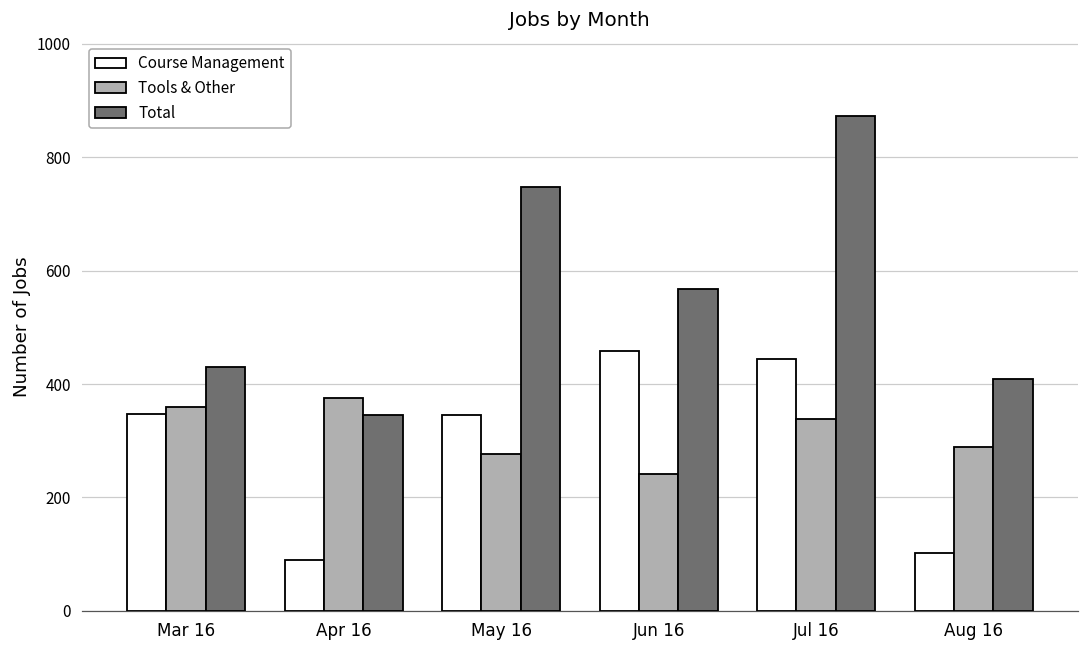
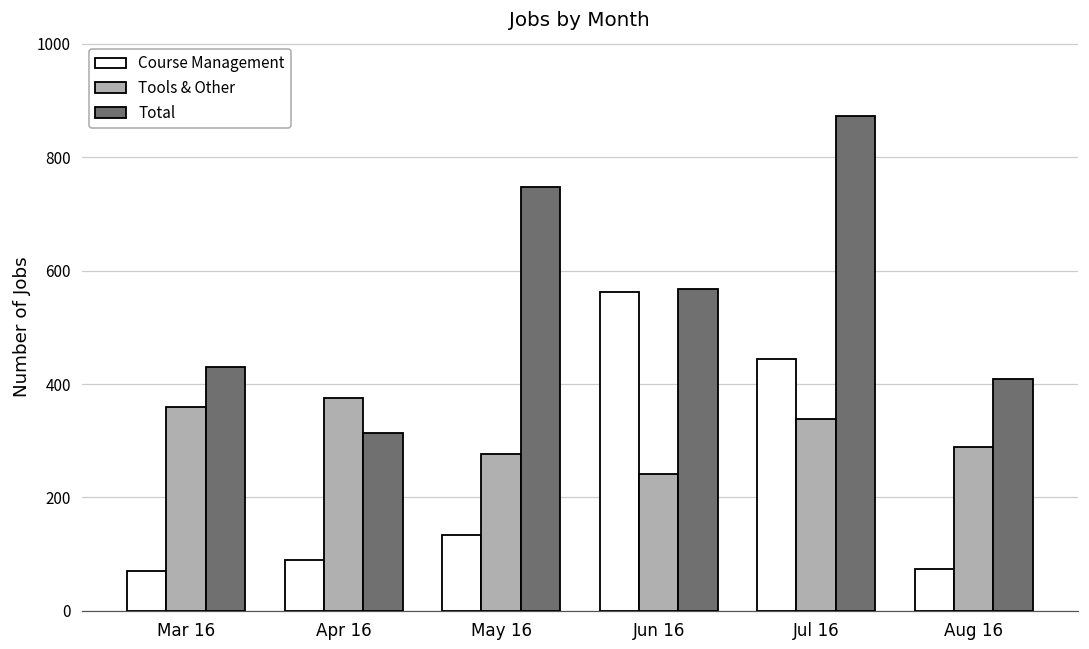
Course Management, Mar 16: 350 -> 70
Total, Apr 16: 350 -> 310
Course Management, May 16: 350 -> 130
Course Management, Jun 16: 460 -> 560
Course Management, Aug 16: 100 -> 70
